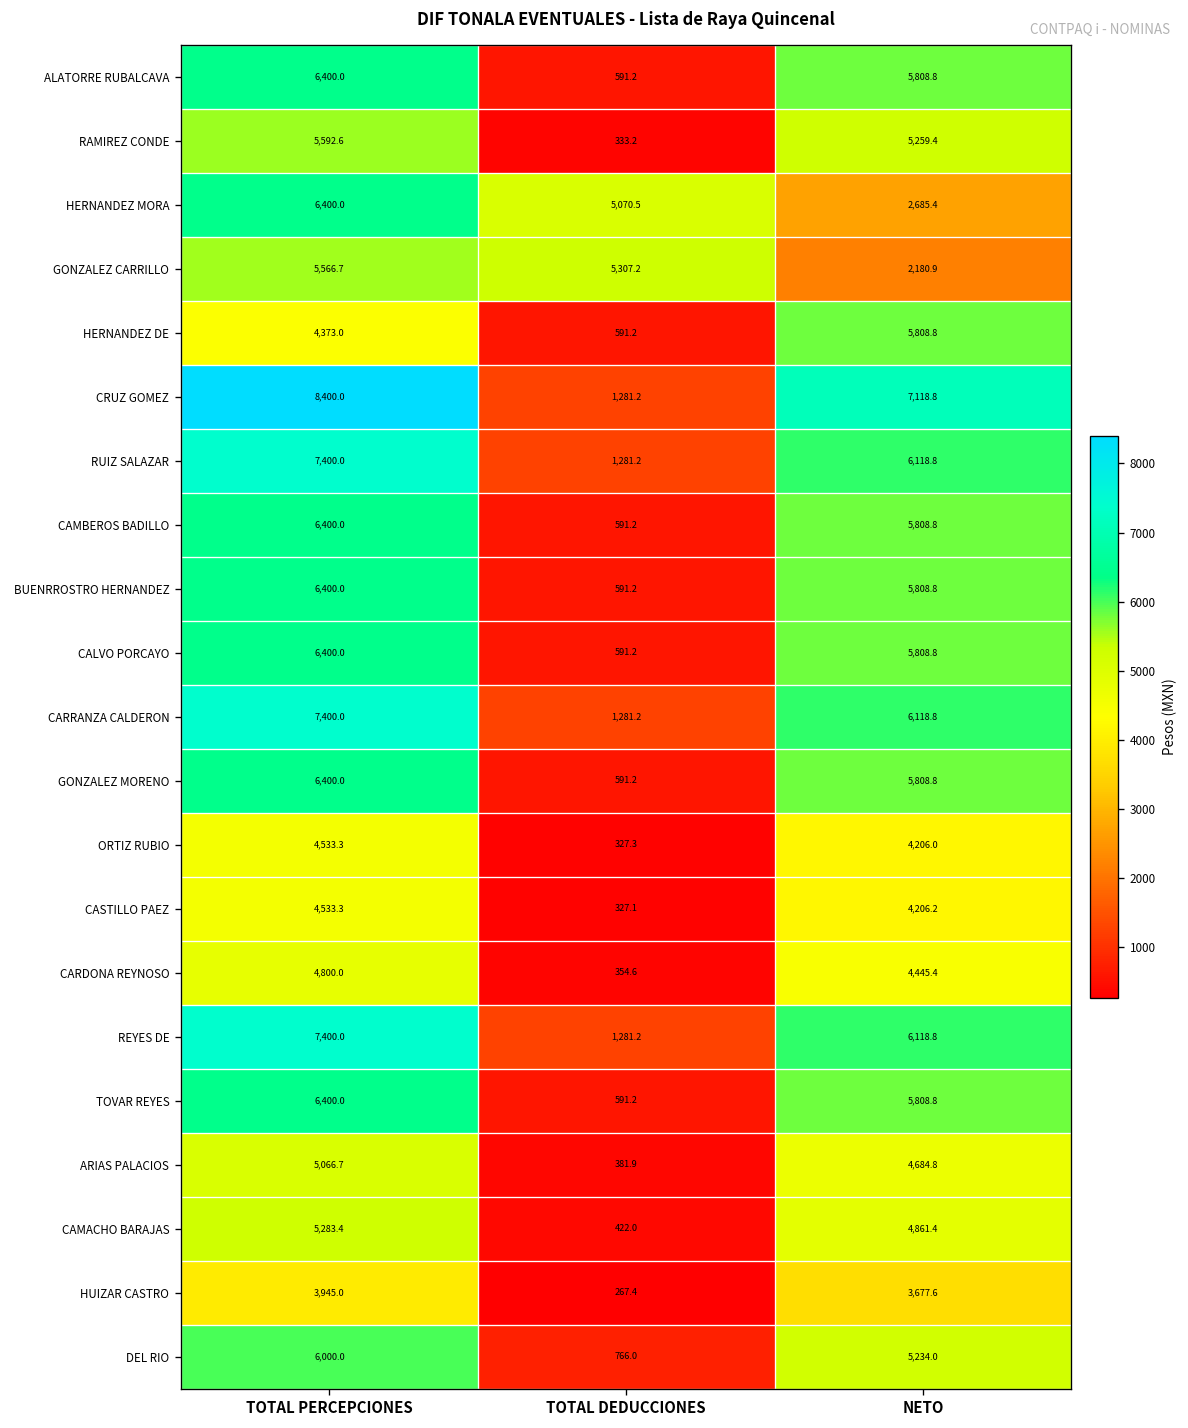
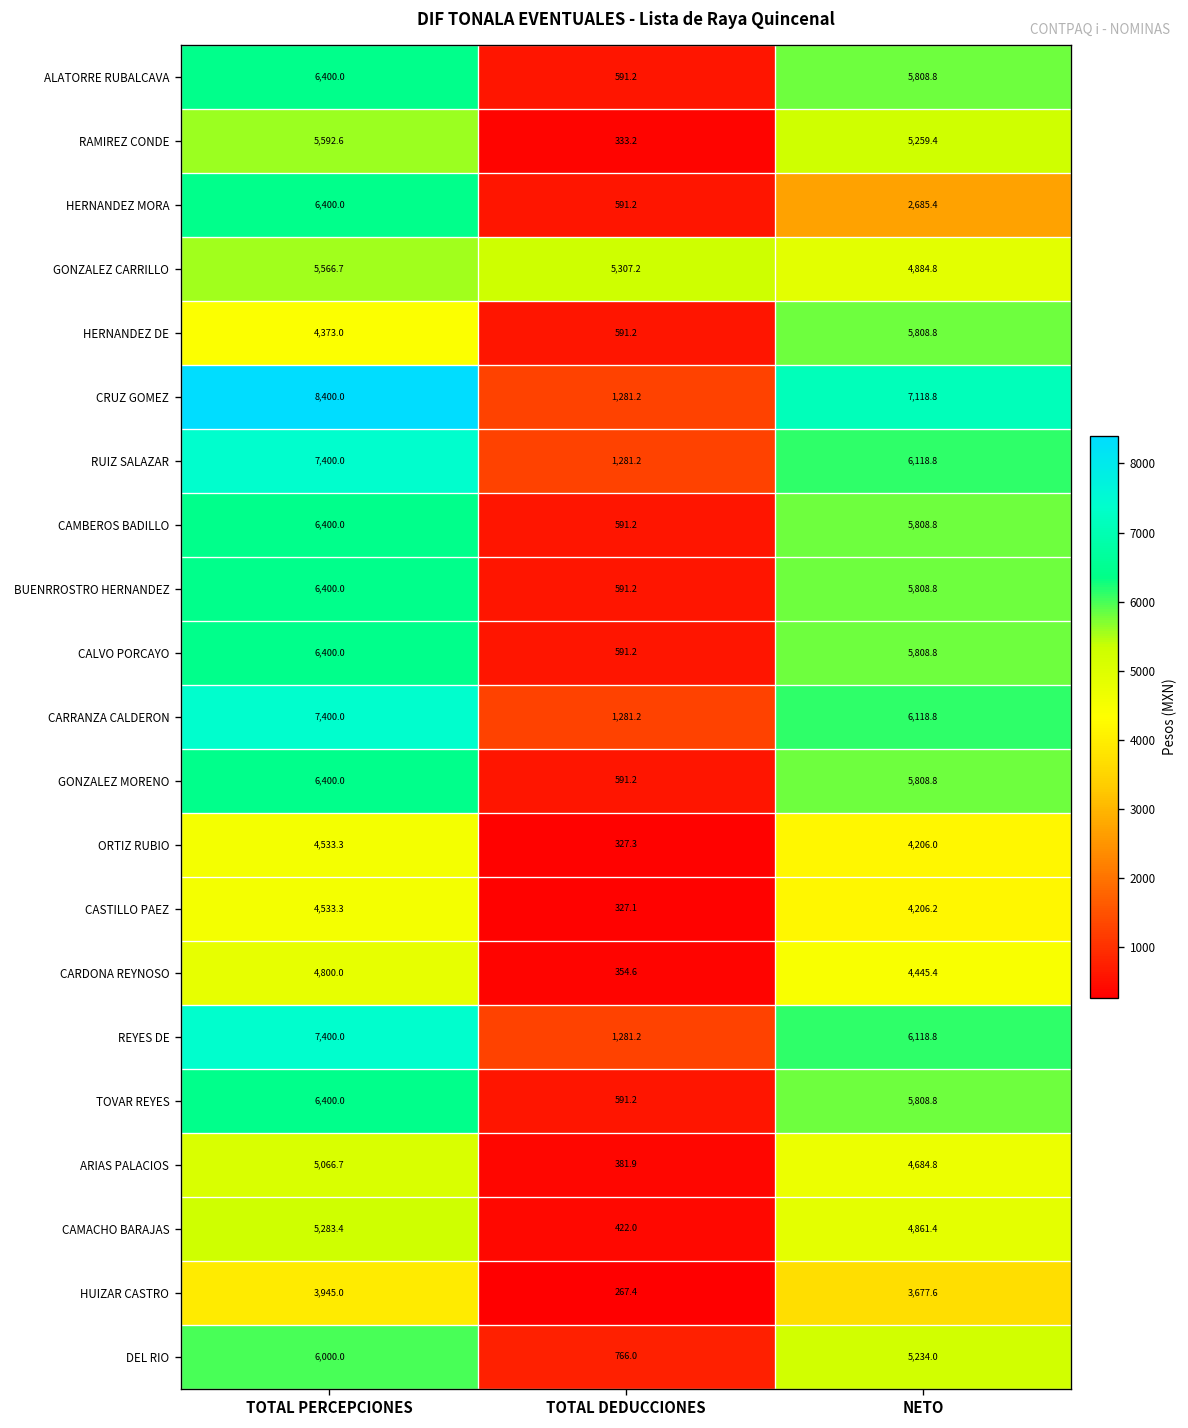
HERNANDEZ MORA, TOTAL DEDUCCIONES: 5,070.5 -> 591.2
GONZALEZ CARRILLO, NETO: 2,180.9 -> 4,884.8
